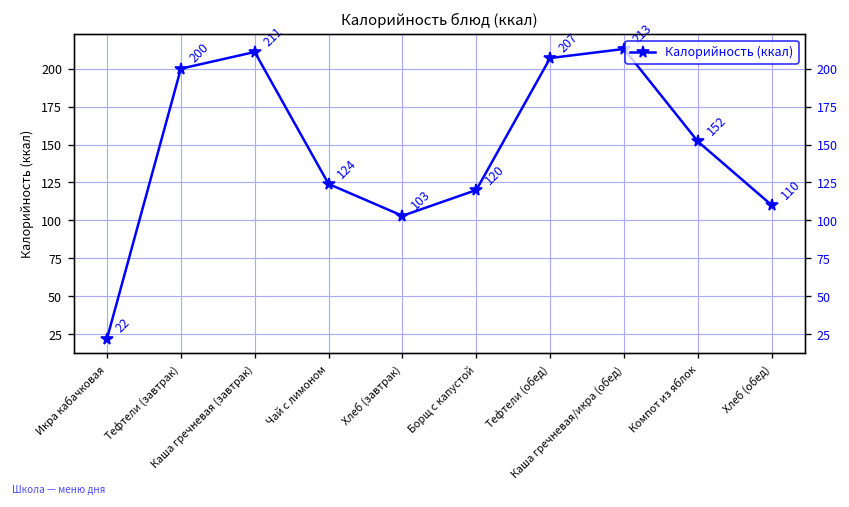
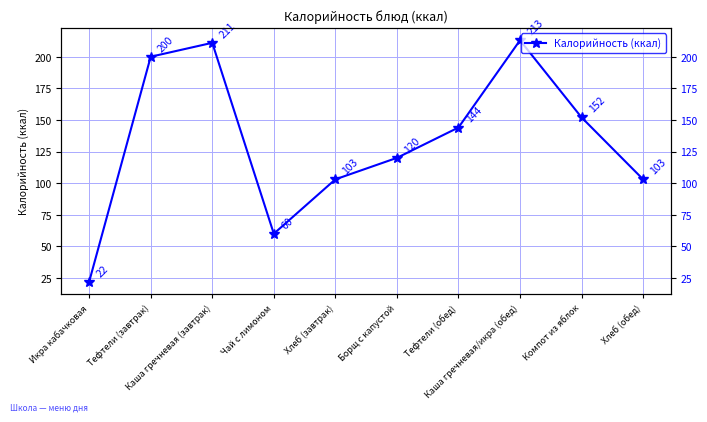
Чай с лимоном: 124 -> 60
Тефтели (обед): 207 -> 144
Хлеб (обед): 110 -> 103
